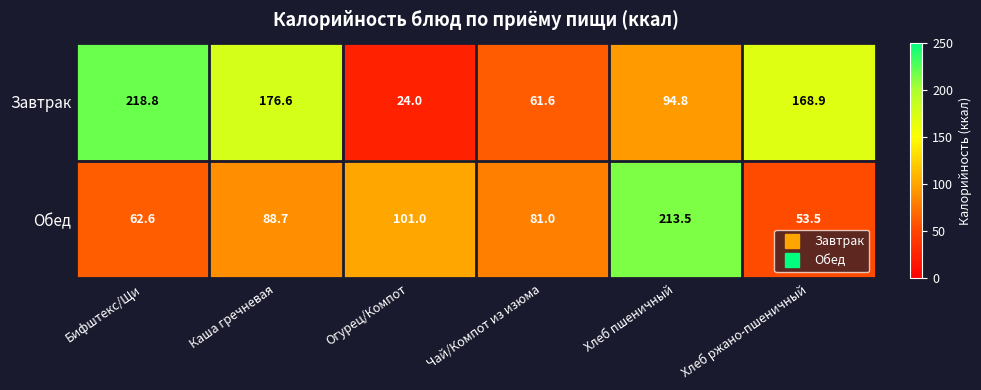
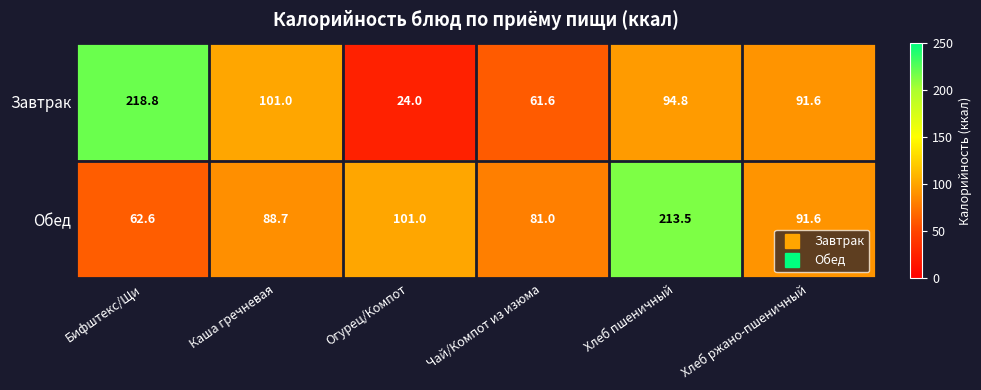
Завтрак, Каша гречневая: 176.6 -> 101.0
Завтрак, Хлеб ржано-пшеничный: 168.9 -> 91.6
Обед, Хлеб ржано-пшеничный: 53.5 -> 91.6
